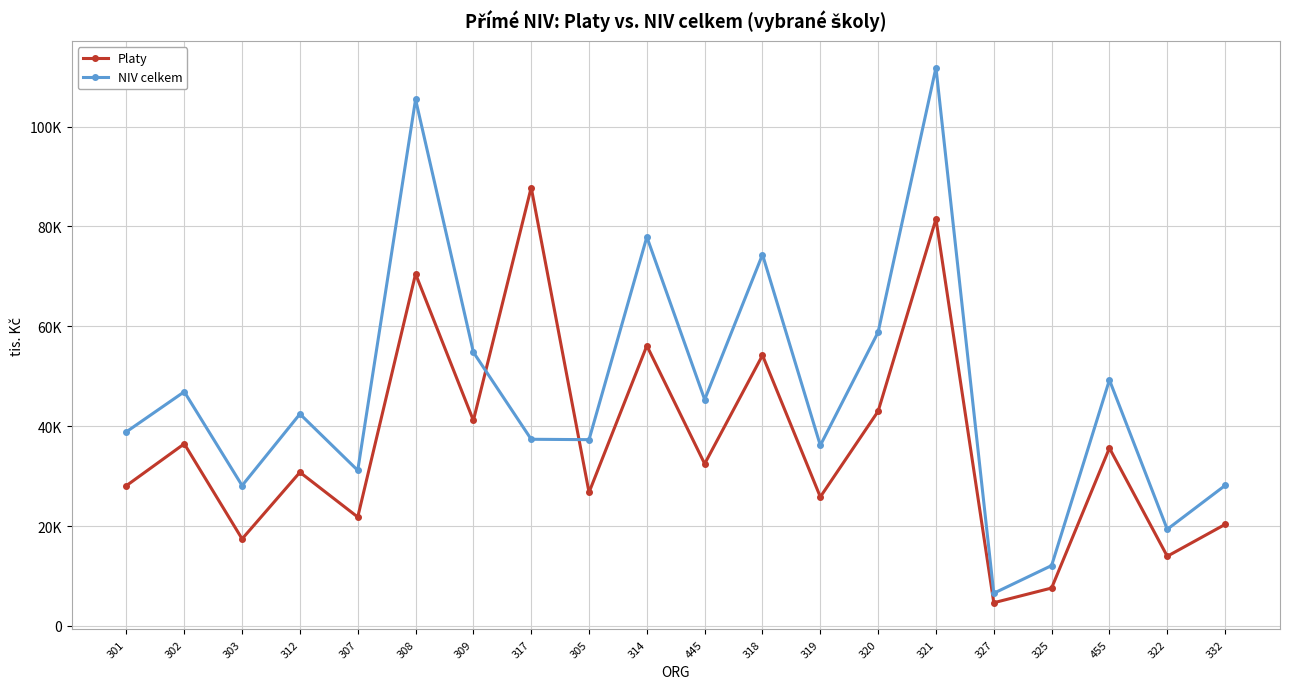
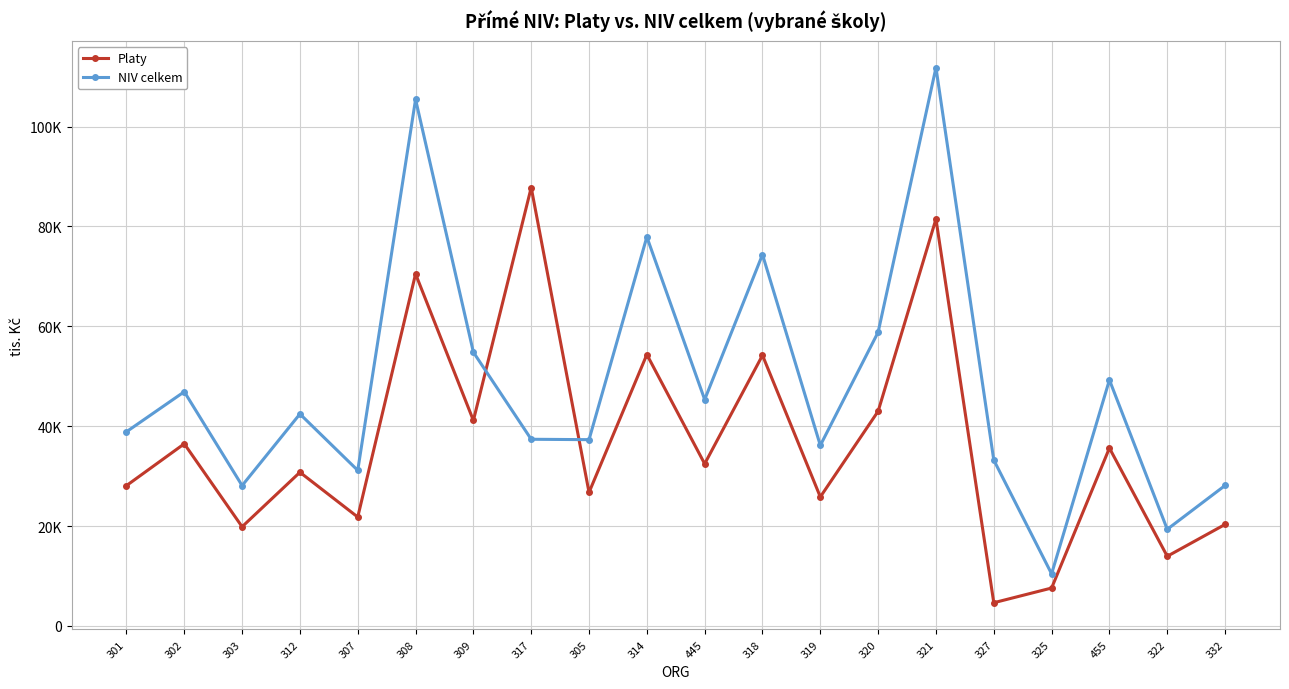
Platy, 303: 17000 -> 20000
Platy, 314: 56000 -> 54000
NIV celkem, 327: 7000 -> 33000
NIV celkem, 325: 12000 -> 10000
